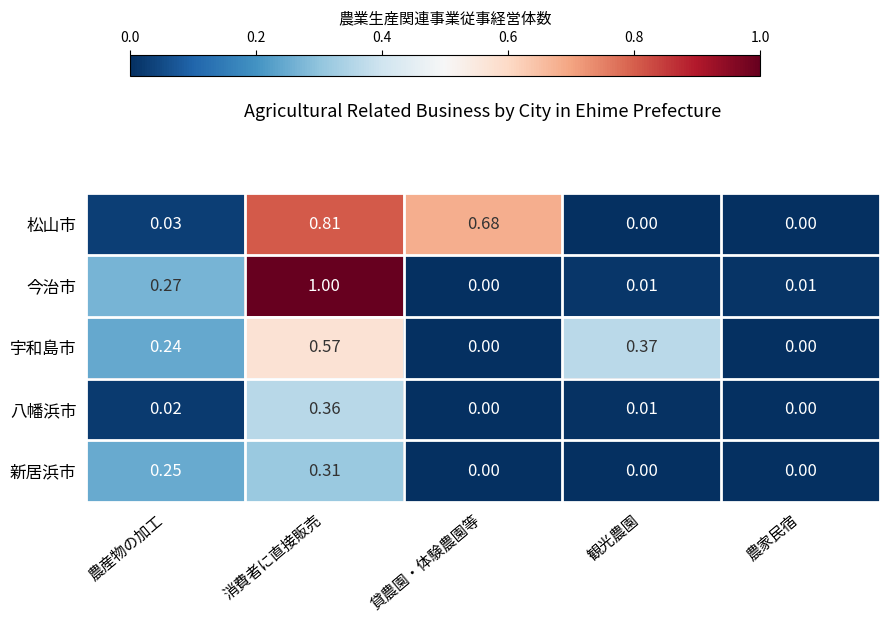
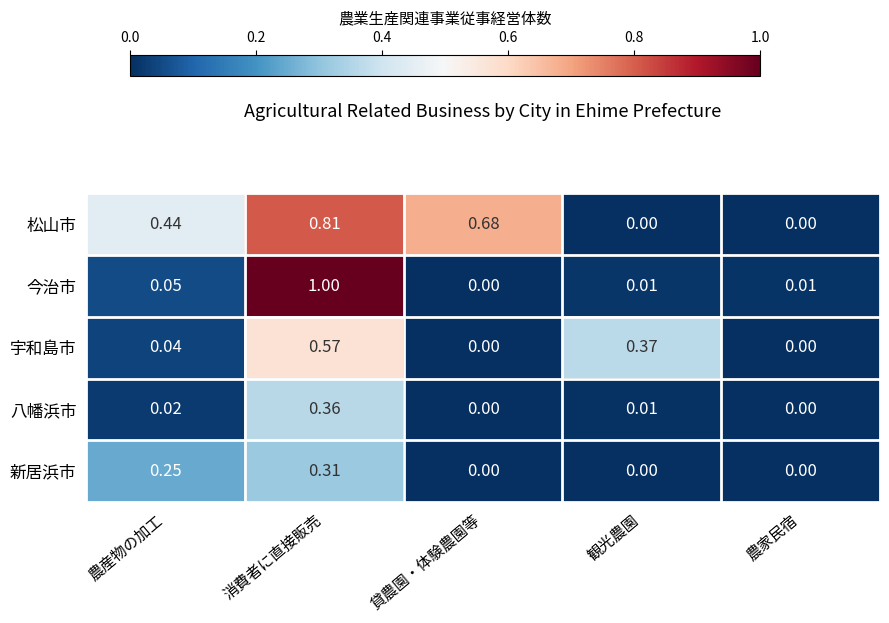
松山市, 農産物の加工: 0.03 -> 0.44
今治市, 農産物の加工: 0.27 -> 0.05
宇和島市, 農産物の加工: 0.24 -> 0.04
